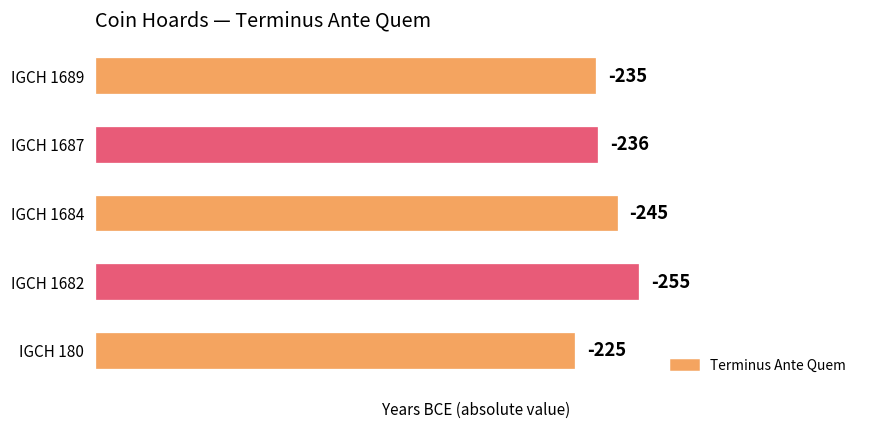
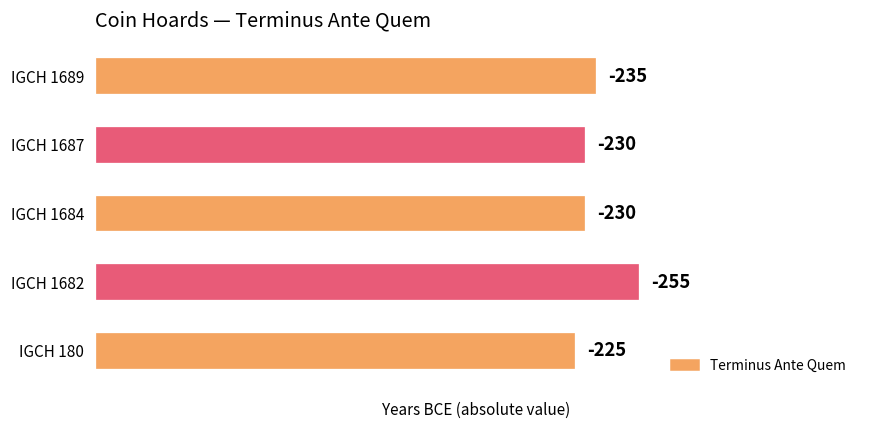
IGCH 1687: -236 -> -230
IGCH 1684: -245 -> -230
